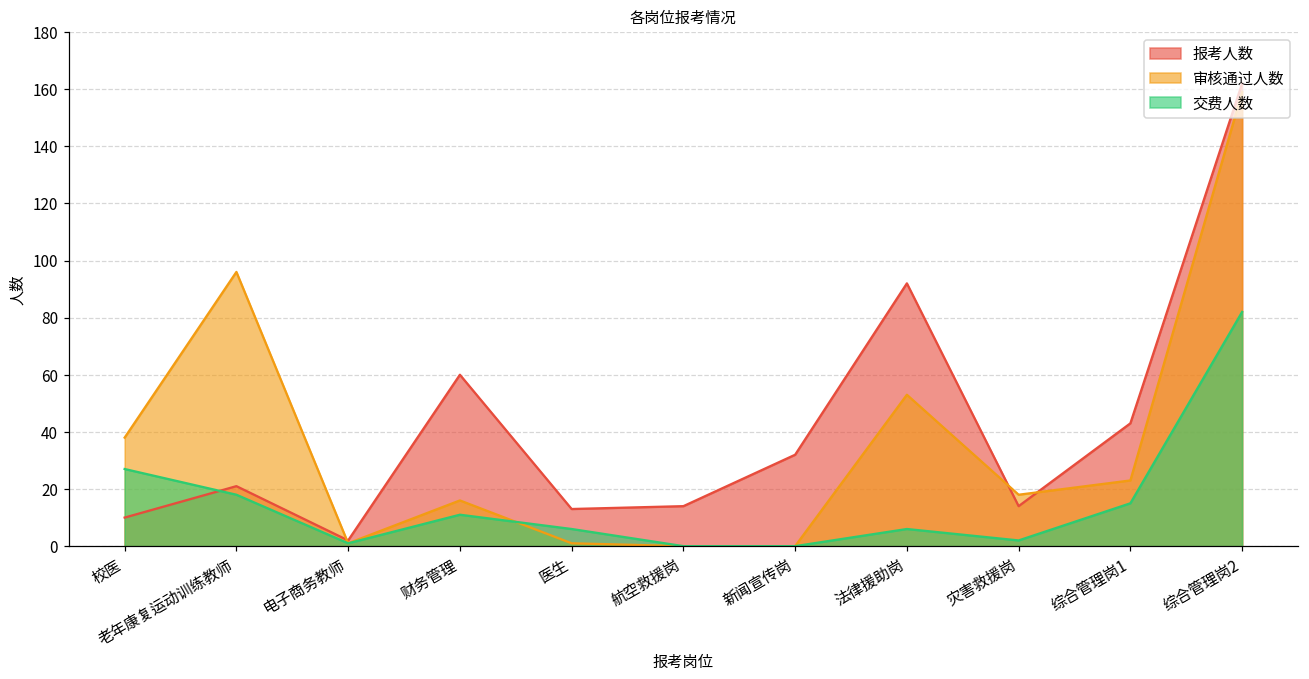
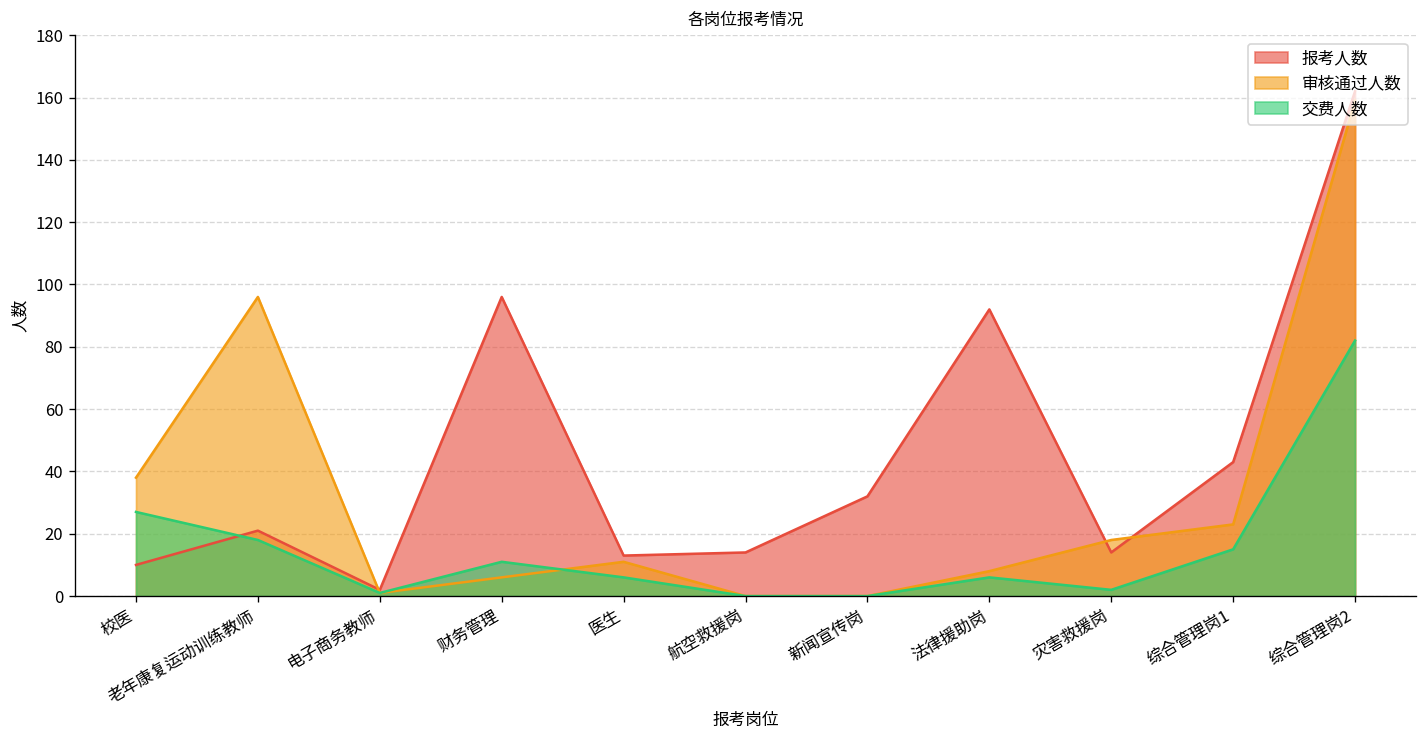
报考人数, 财务管理: 60 -> 96
审核通过人数, 财务管理: 16 -> 6
审核通过人数, 医生: 1 -> 11
审核通过人数, 法律援助岗: 53 -> 8
